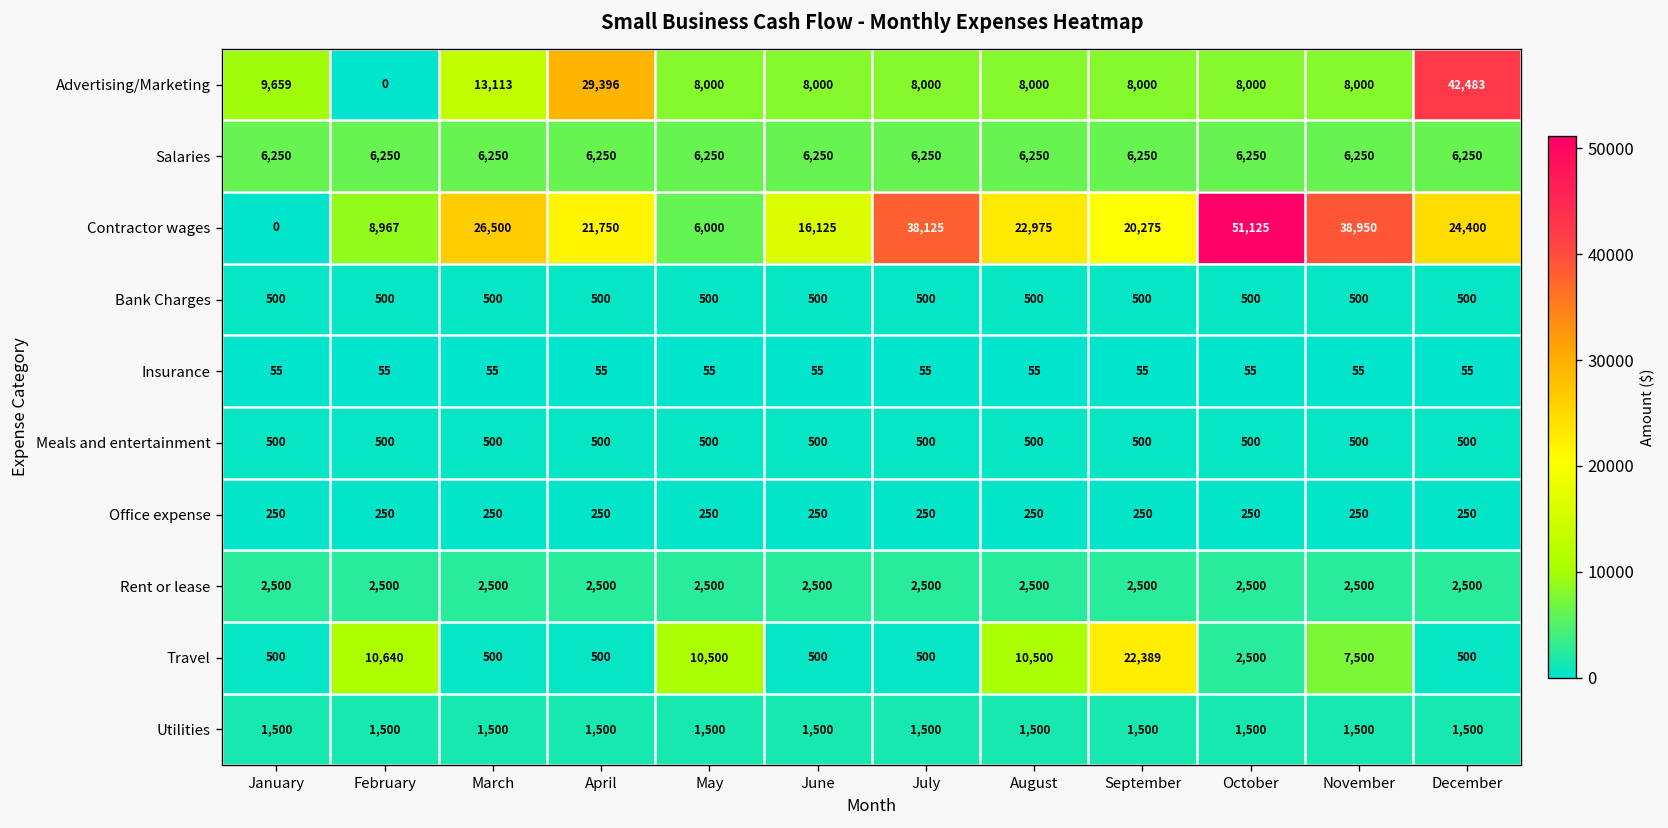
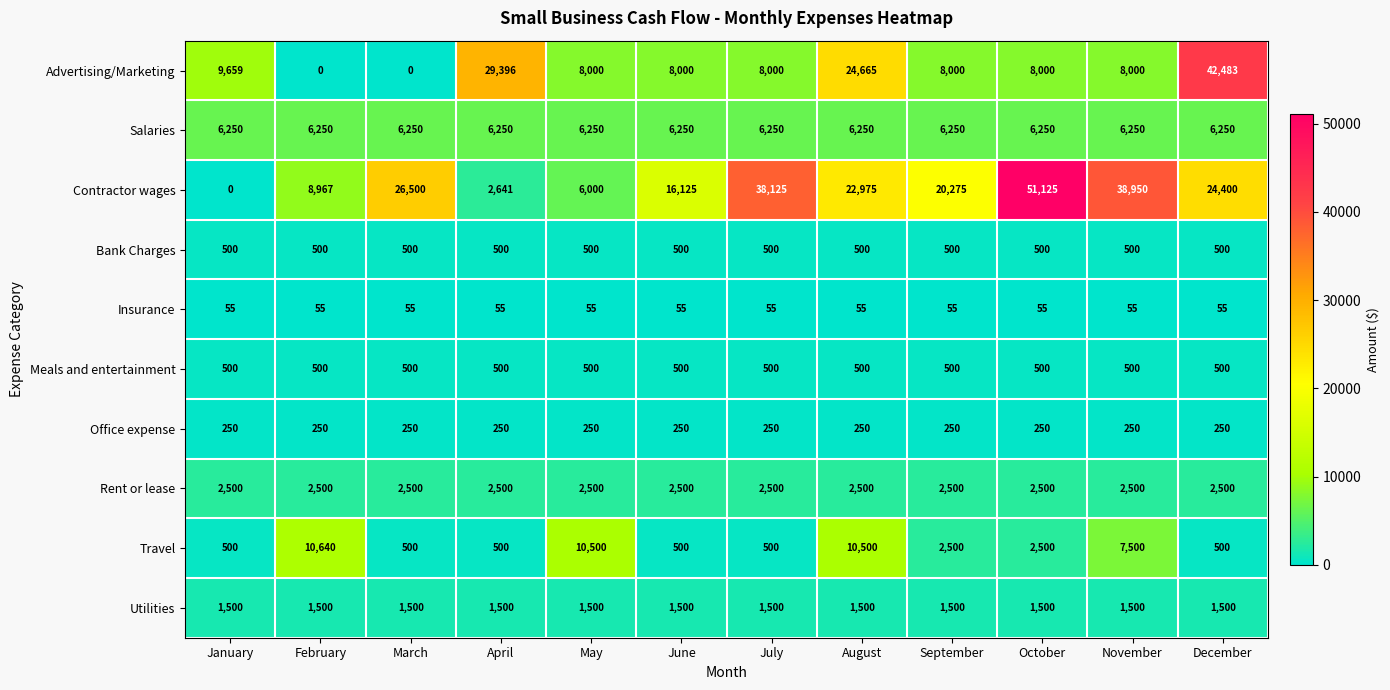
Advertising/Marketing, March: 13,113 -> 0
Advertising/Marketing, August: 8,000 -> 24,665
Contractor wages, April: 21,750 -> 2,641
Travel, September: 22,389 -> 2,500
